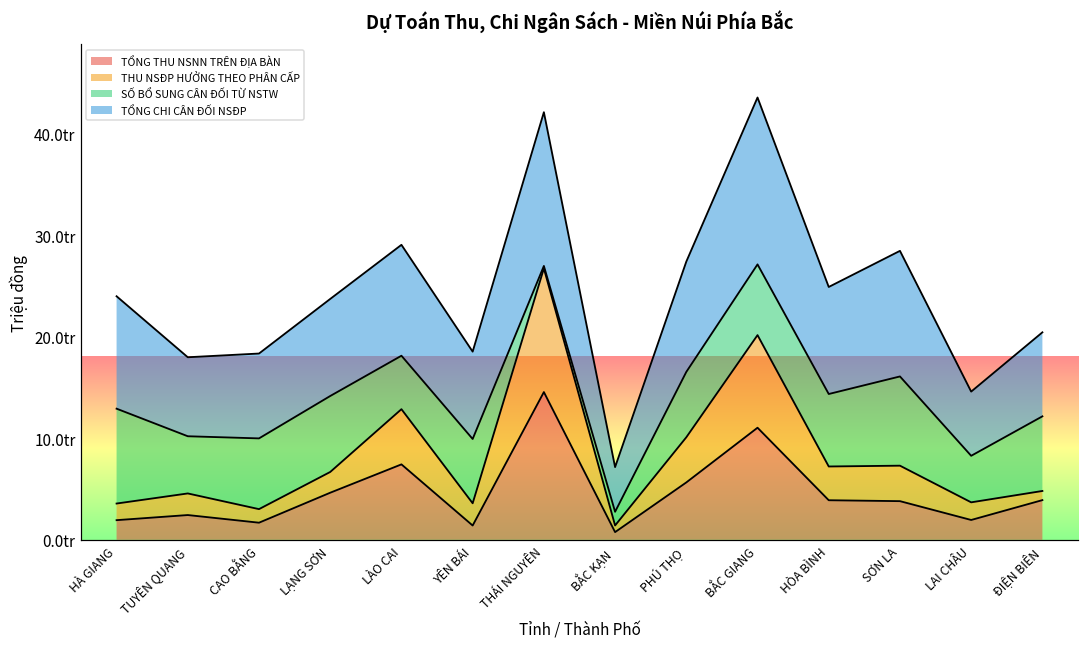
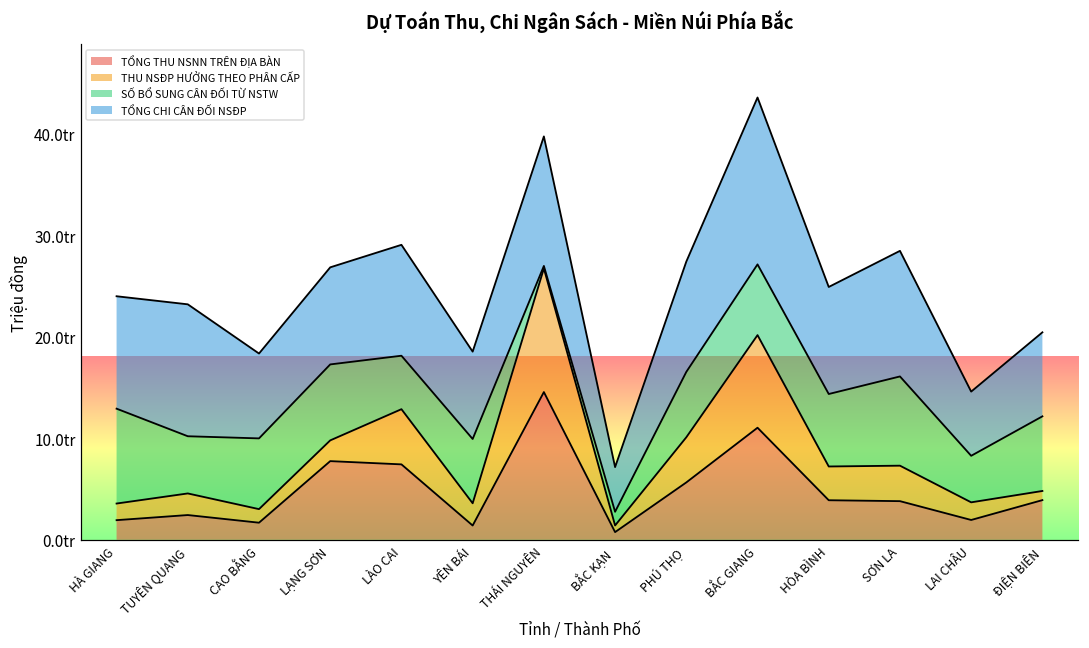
TỔNG CHI CÂN ĐỐI NSĐP, TUYÊN QUANG: 8tr -> 13tr
TỔNG THU NSNN TRÊN ĐỊA BÀN, LẠNG SƠN: 5tr -> 8tr
TỔNG CHI CÂN ĐỐI NSĐP, THÁI NGUYÊN: 15tr -> 13tr
